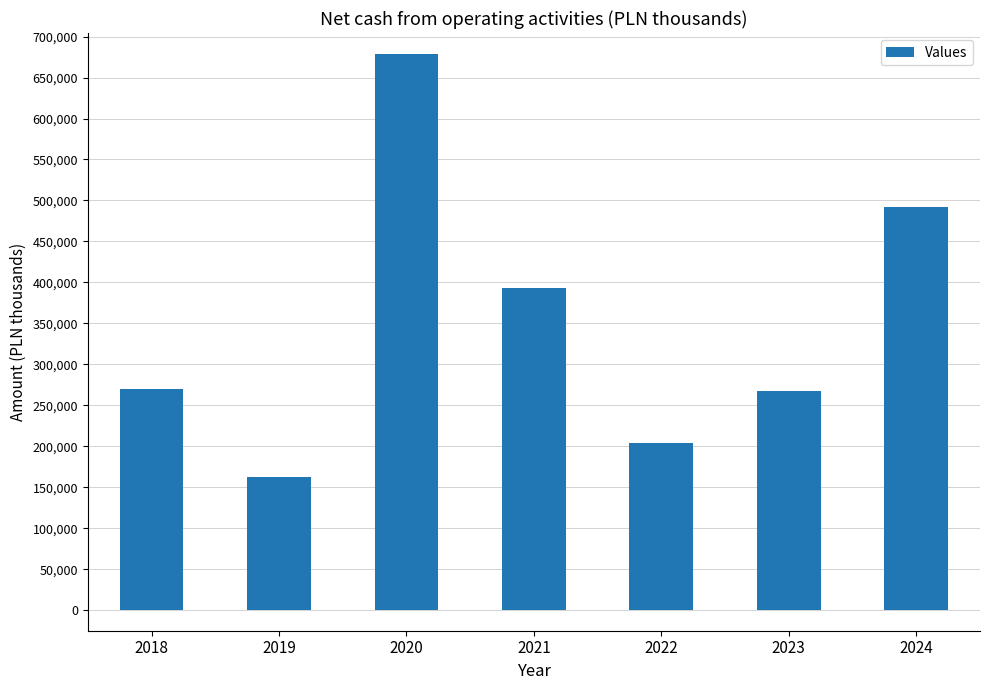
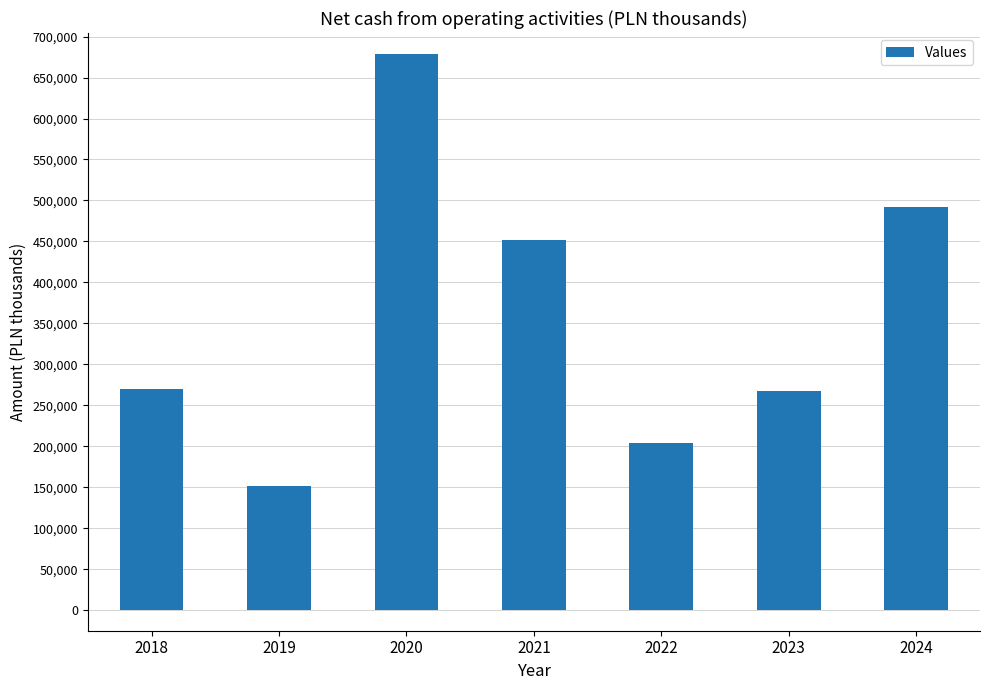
2019: 160,000 -> 150,000
2021: 390,000 -> 450,000
